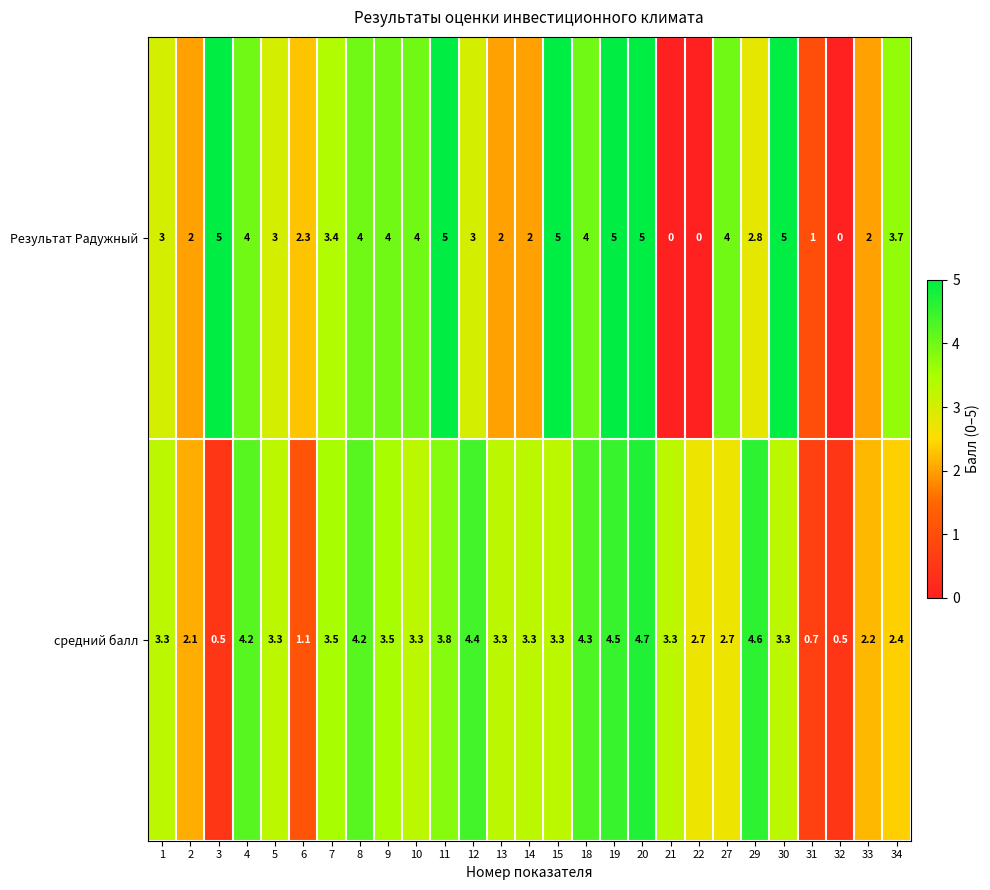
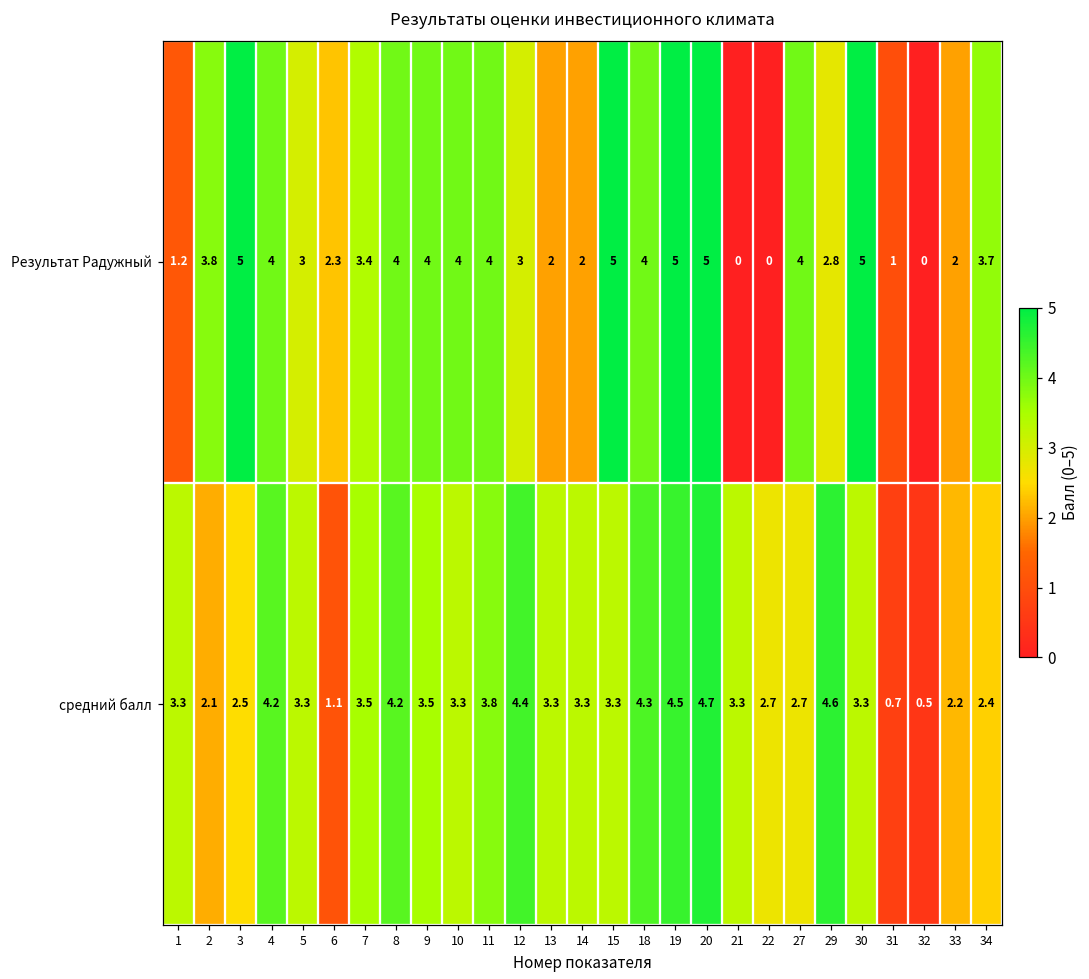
Результат Радужный, 1: 3 -> 1.2
Результат Радужный, 2: 2 -> 3.8
Результат Радужный, 11: 5 -> 4
средний балл, 3: 0.5 -> 2.5
